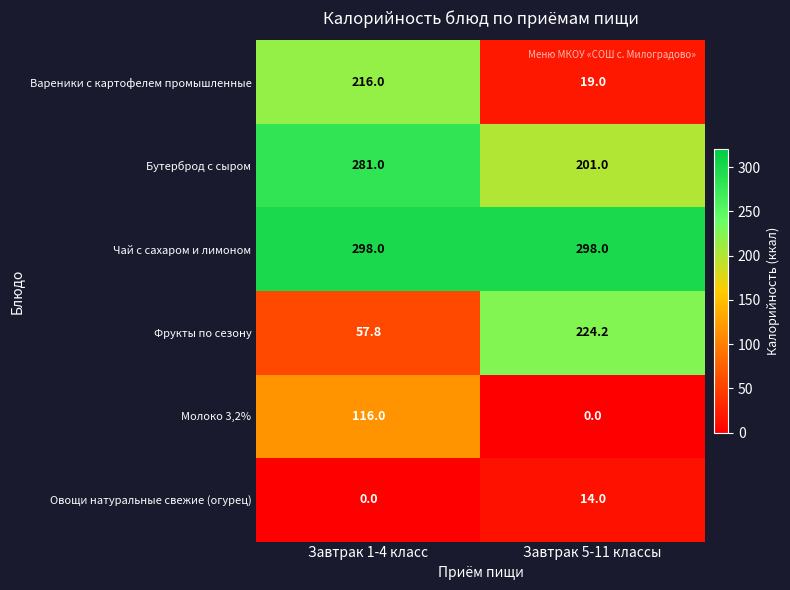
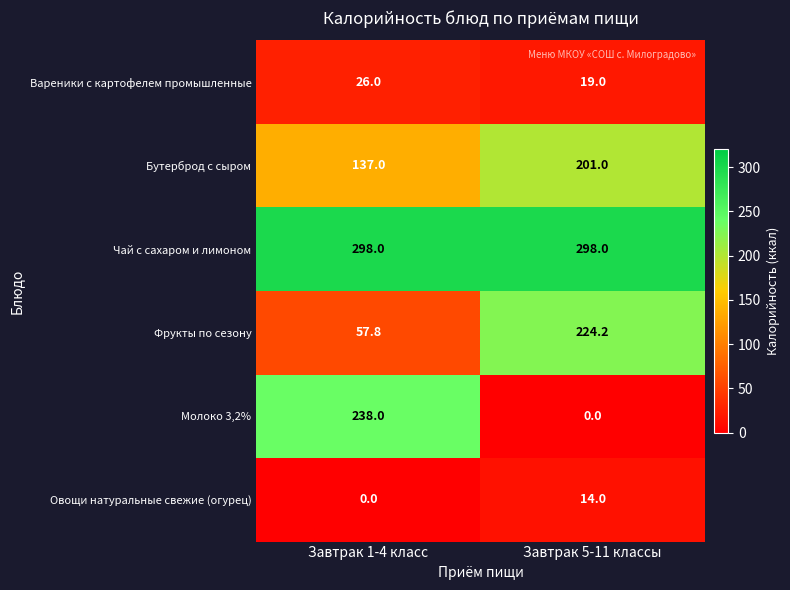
Вареники с картофелем промышленные, Завтрак 1-4 класс: 216.0 -> 26.0
Бутерброд с сыром, Завтрак 1-4 класс: 281.0 -> 137.0
Молоко 3,2%, Завтрак 1-4 класс: 116.0 -> 238.0
